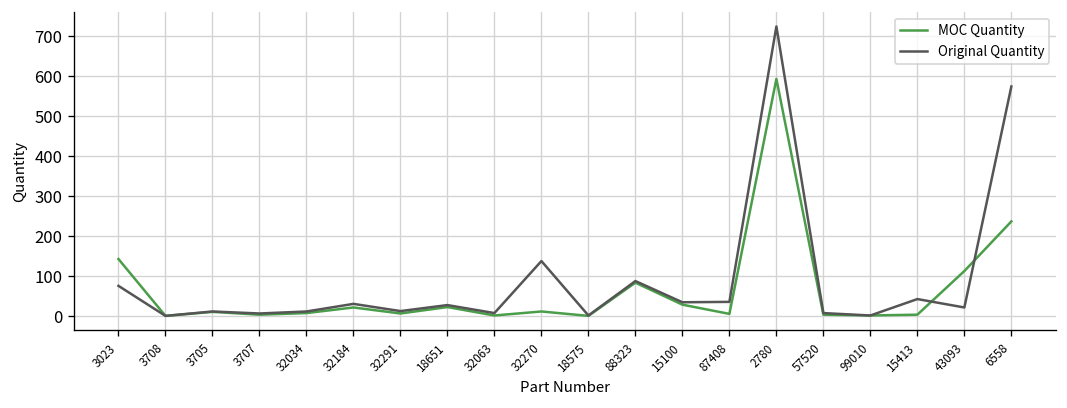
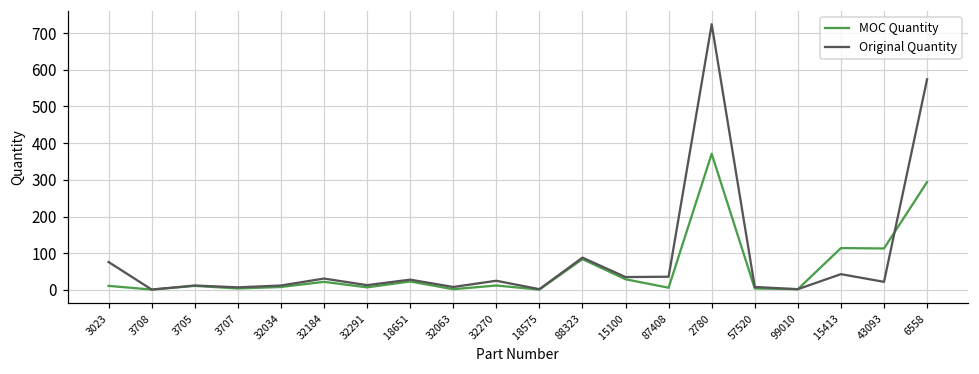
MOC Quantity, 3023: 140 -> 10
Original Quantity, 32270: 140 -> 30
MOC Quantity, 2780: 590 -> 370
MOC Quantity, 15413: 0 -> 110
MOC Quantity, 6558: 240 -> 290
